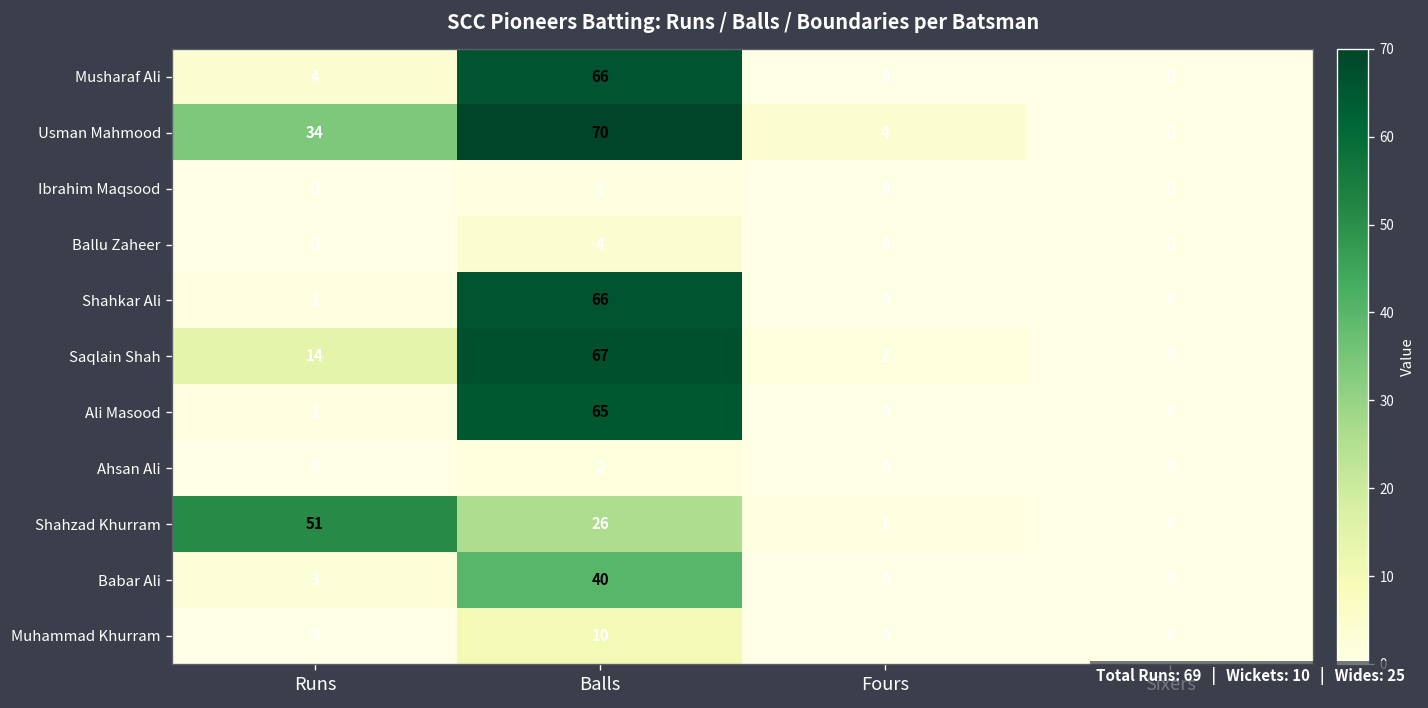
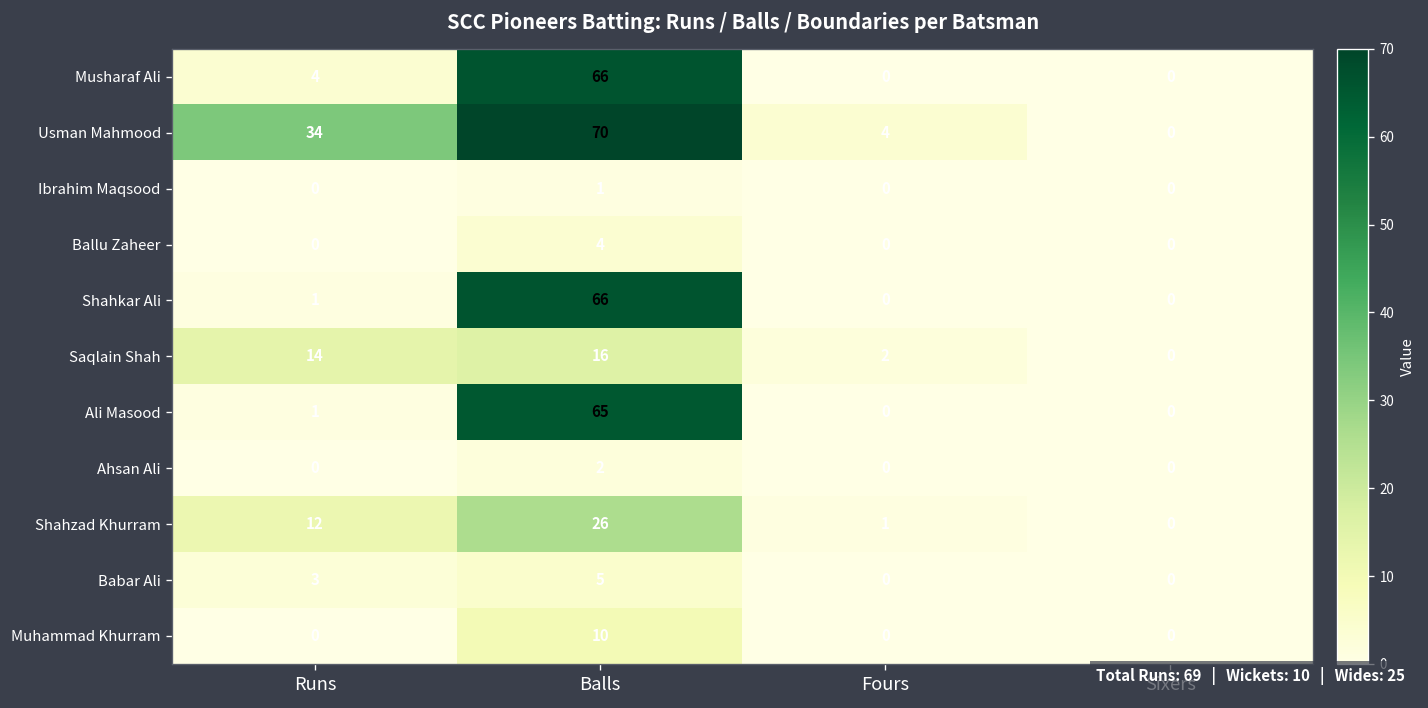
Saqlain Shah, Balls: 67 -> 16
Shahzad Khurram, Runs: 51 -> 12
Babar Ali, Balls: 40 -> 5
